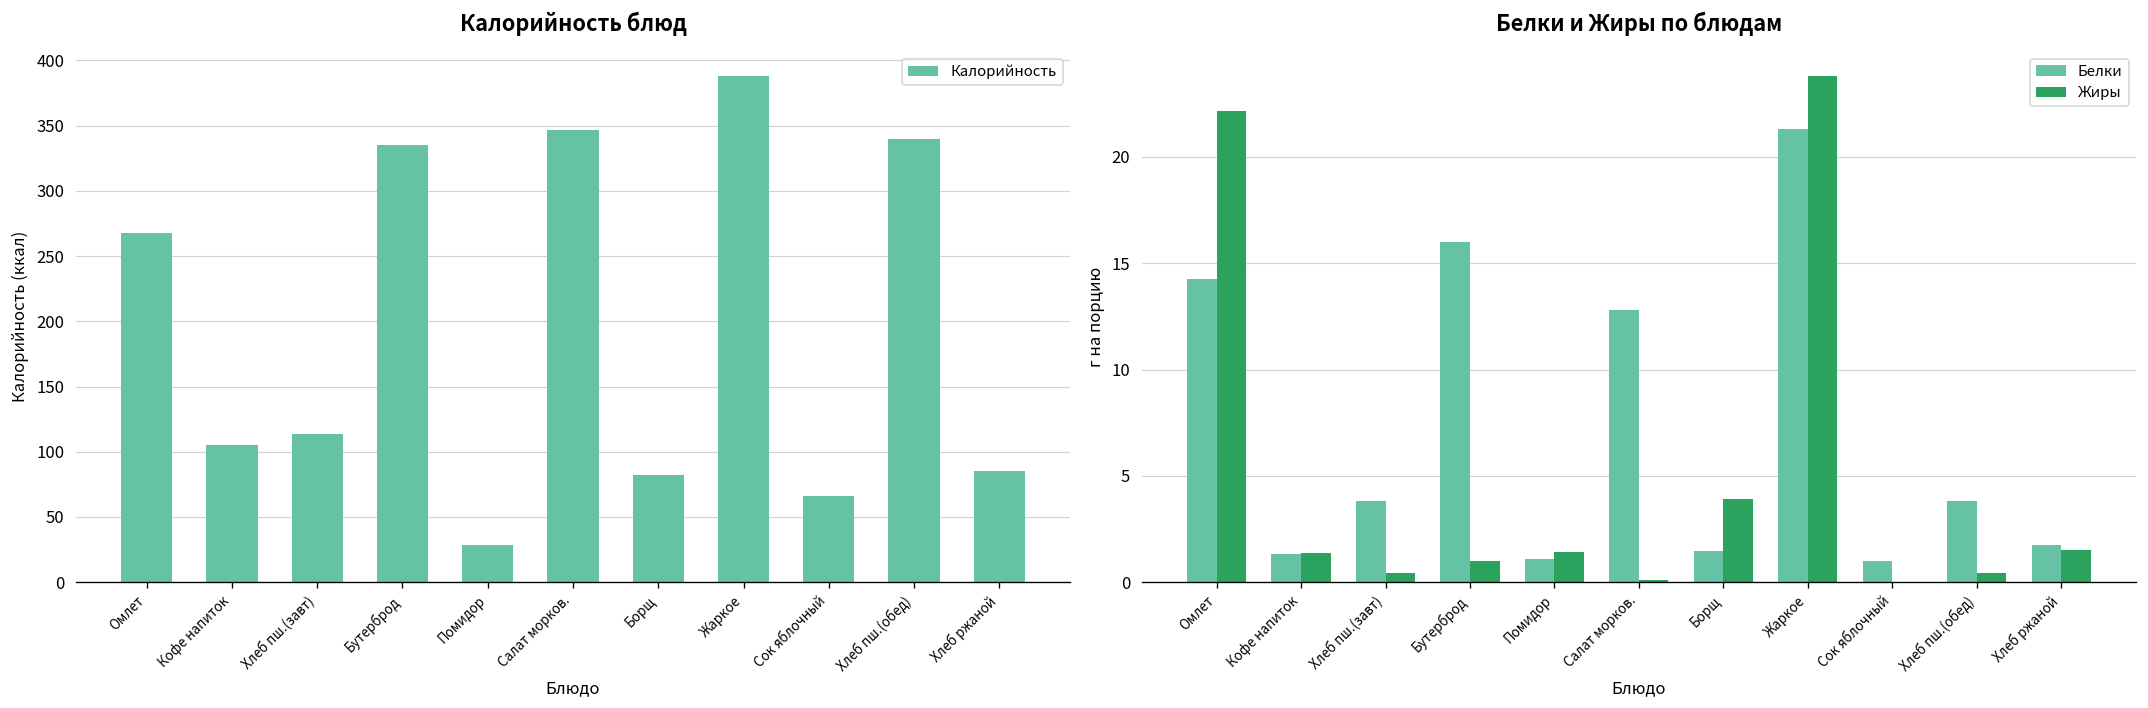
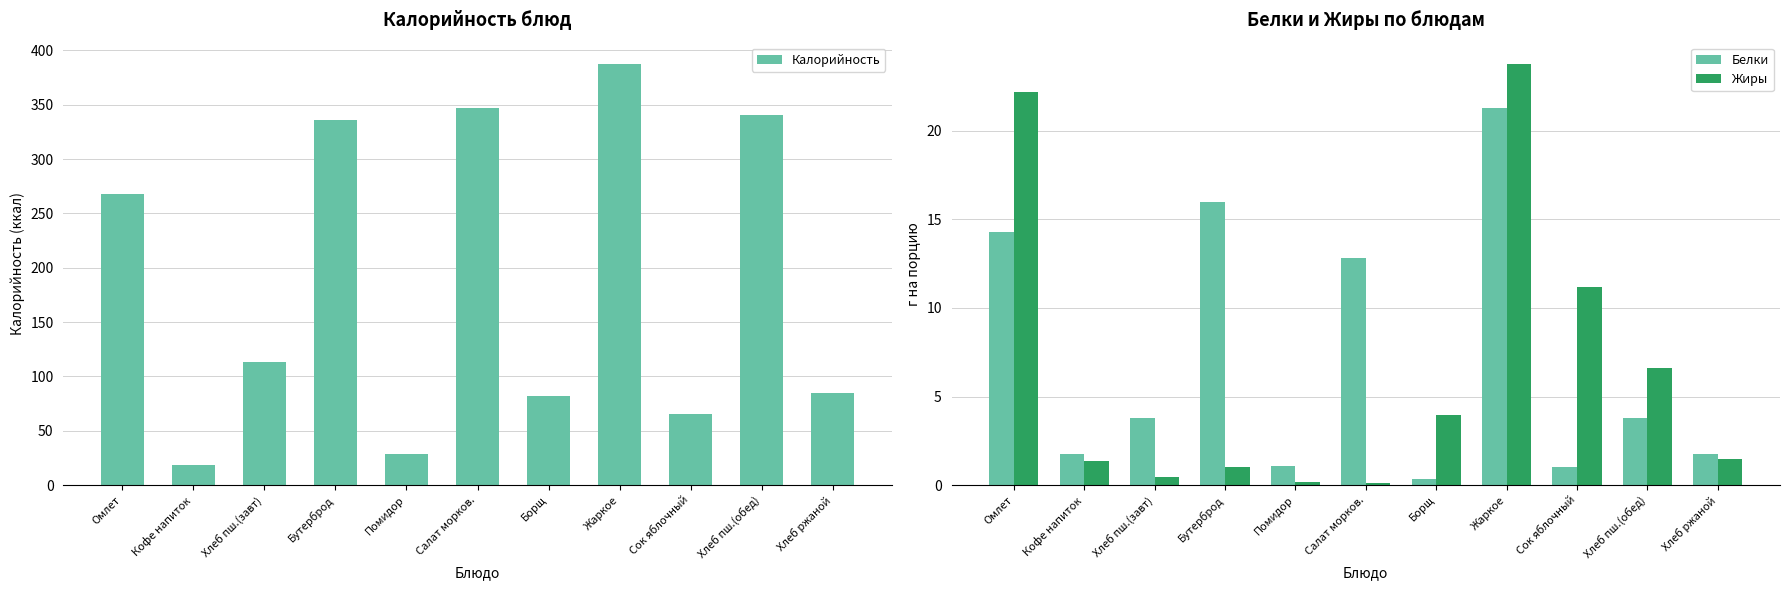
Калорийность блюд, Кофе напиток: 105 -> 18
Белки и Жиры по блюдам, Белки, Кофе напиток: 1.3 -> 1.8
Белки и Жиры по блюдам, Жиры, Помидор: 1.4 -> 0.2
Белки и Жиры по блюдам, Белки, Борщ: 1.5 -> 0.4
Белки и Жиры по блюдам, Жиры, Сок яблочный: 0.0 -> 11.2
Белки и Жиры по блюдам, Жиры, Хлеб пш.(обед): 0.5 -> 6.6
